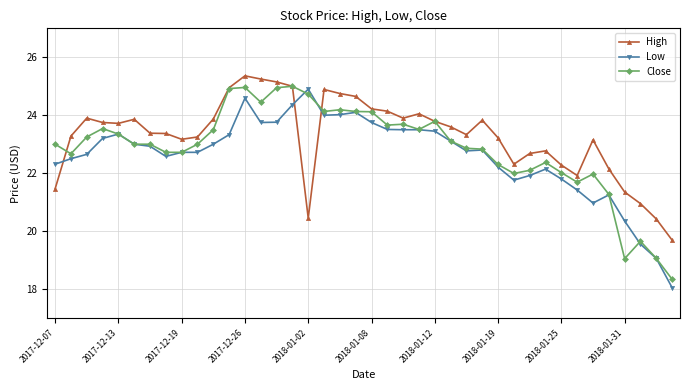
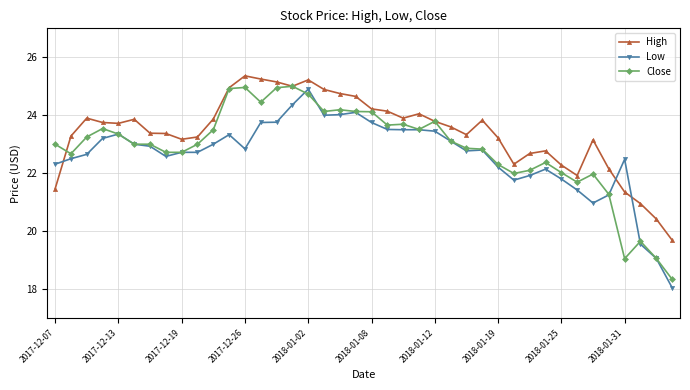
Low, 2017-12-26: 24.6 -> 22.8
High, 2018-01-02: 20.5 -> 25.2
Low, 2018-01-31: 20.4 -> 22.5
